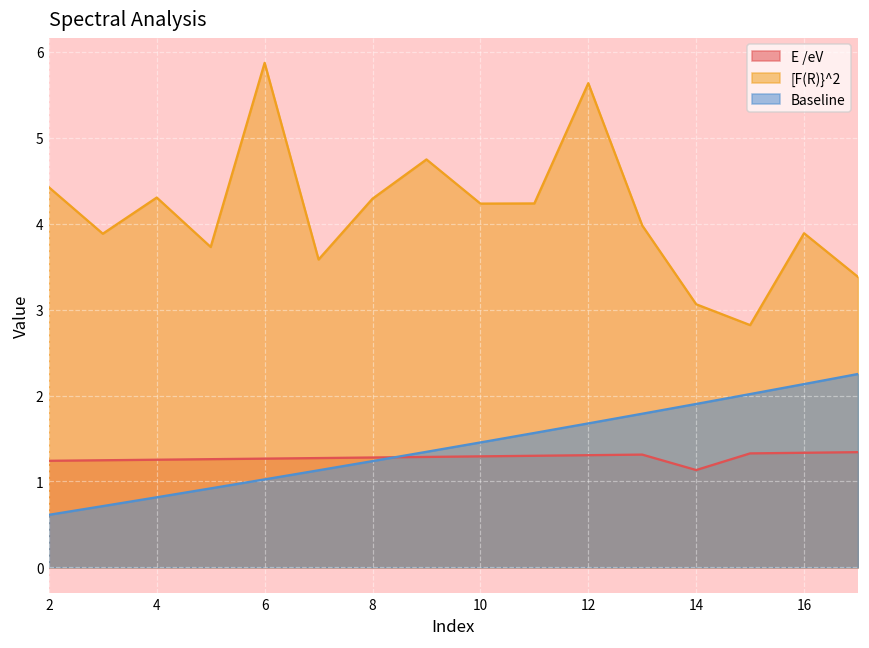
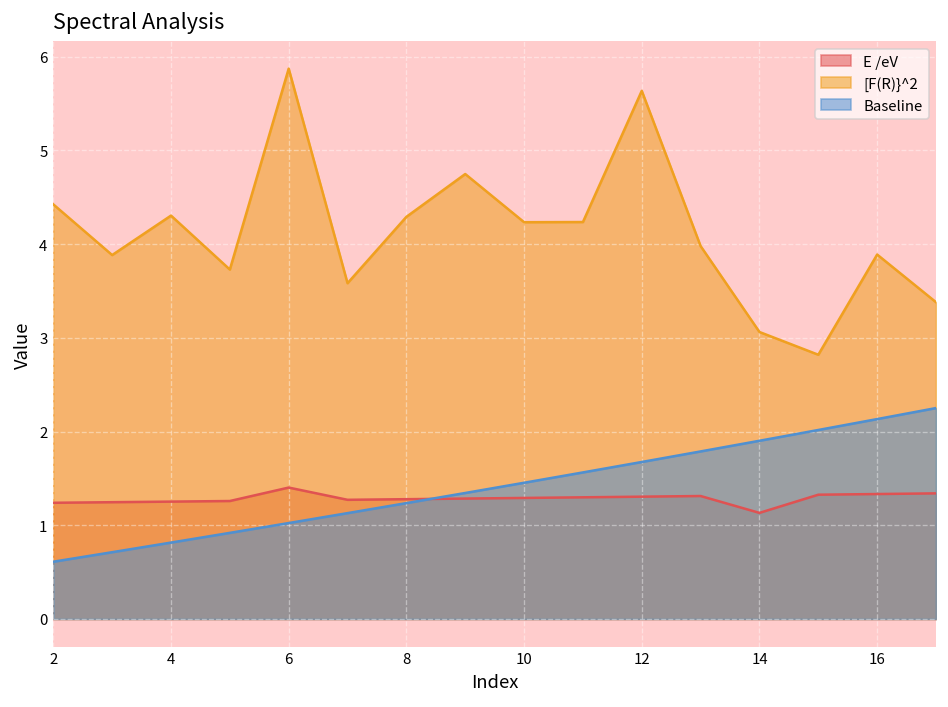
E /eV, 6: 1.3 -> 1.4
